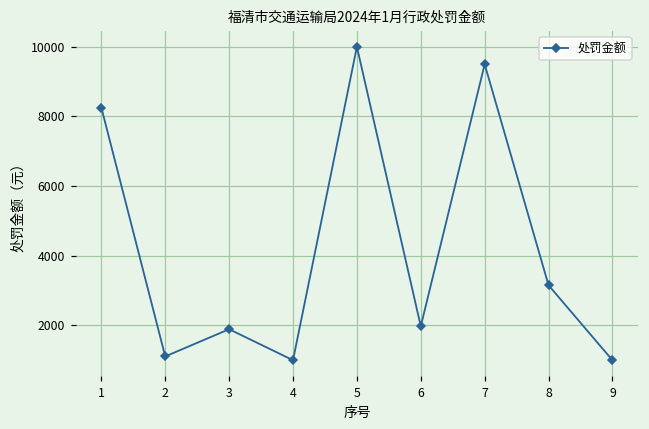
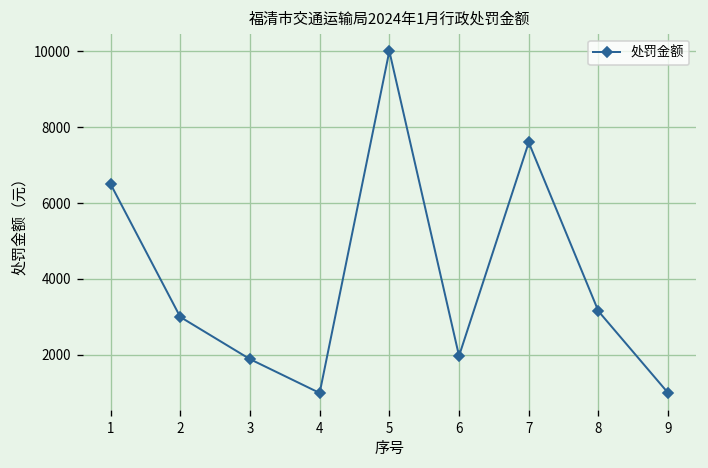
1: 8300 -> 6500
2: 1100 -> 3000
7: 9500 -> 7600
